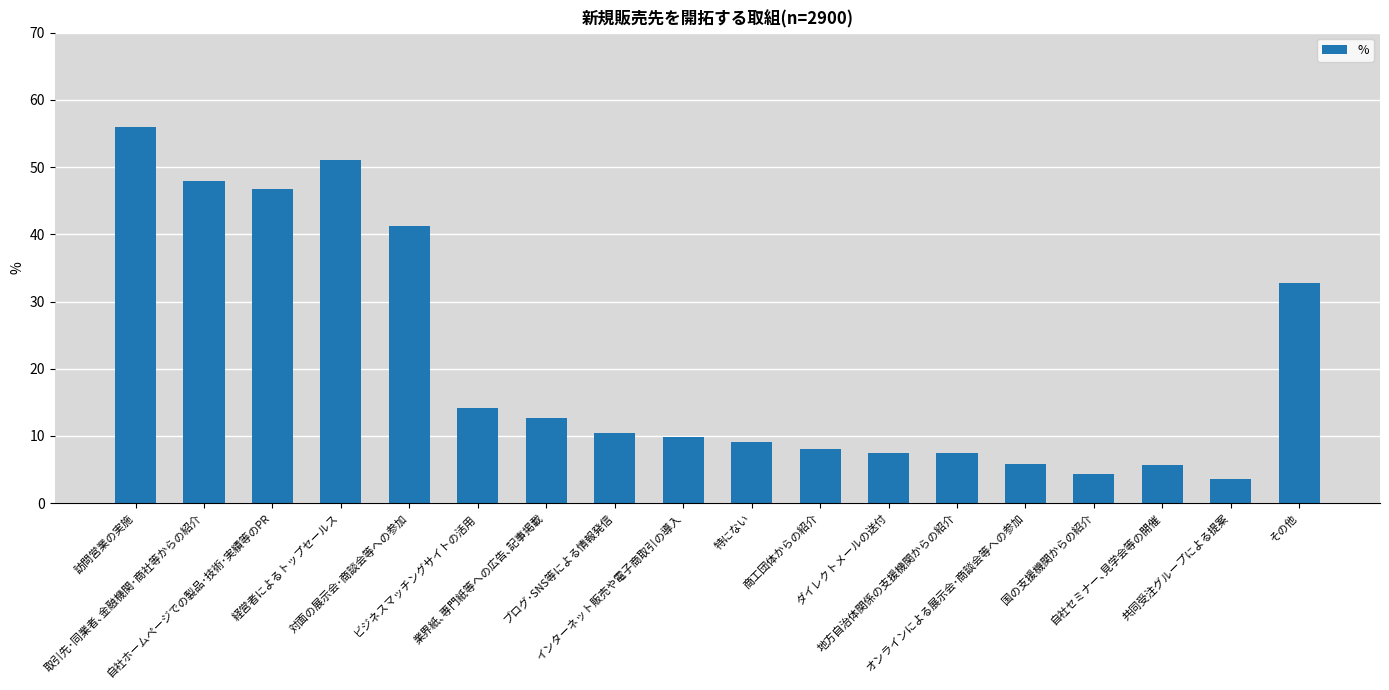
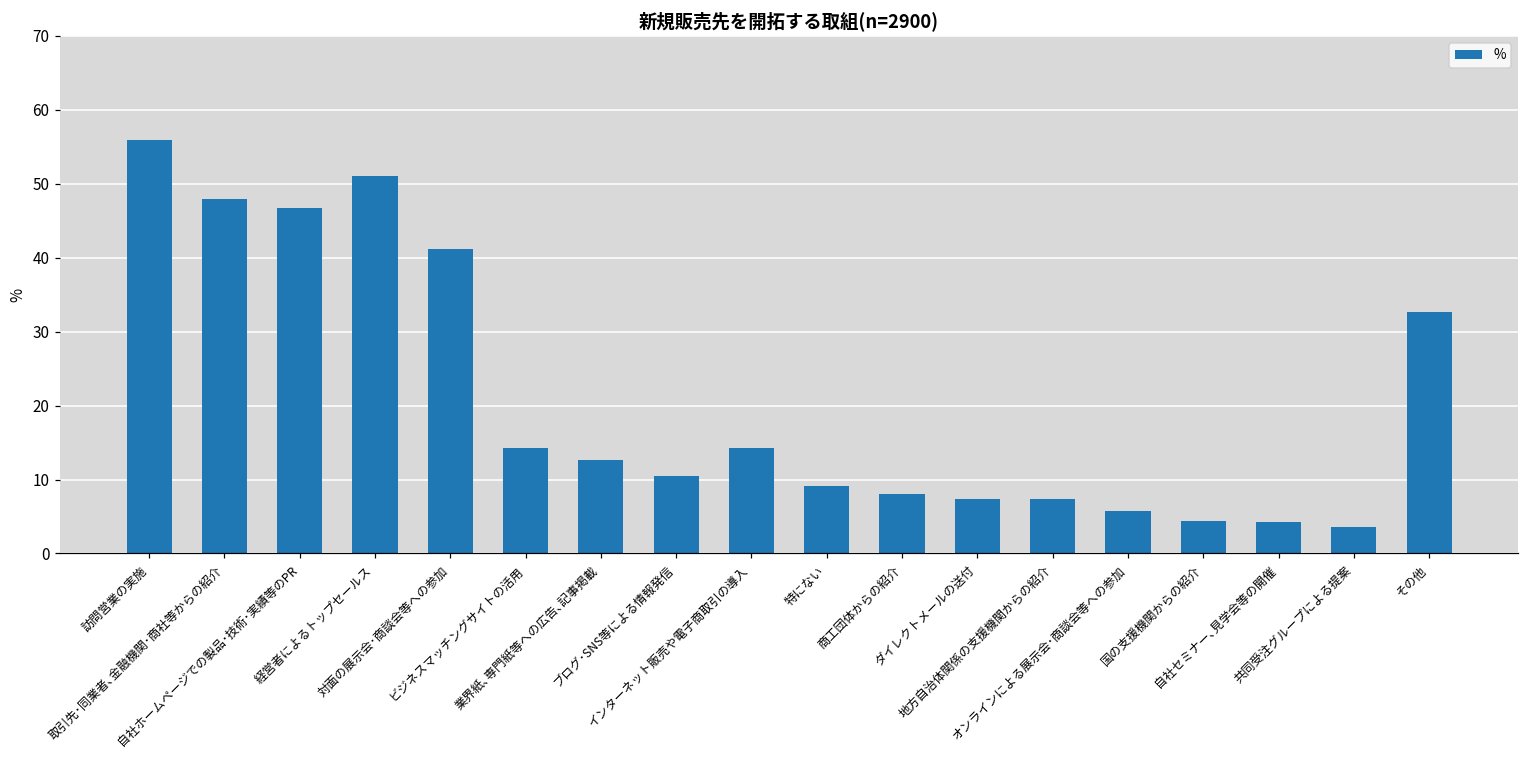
インターネット販売や電子商取引の導入: 10 -> 14
自社セミナー､見学会等の開催: 6 -> 4
